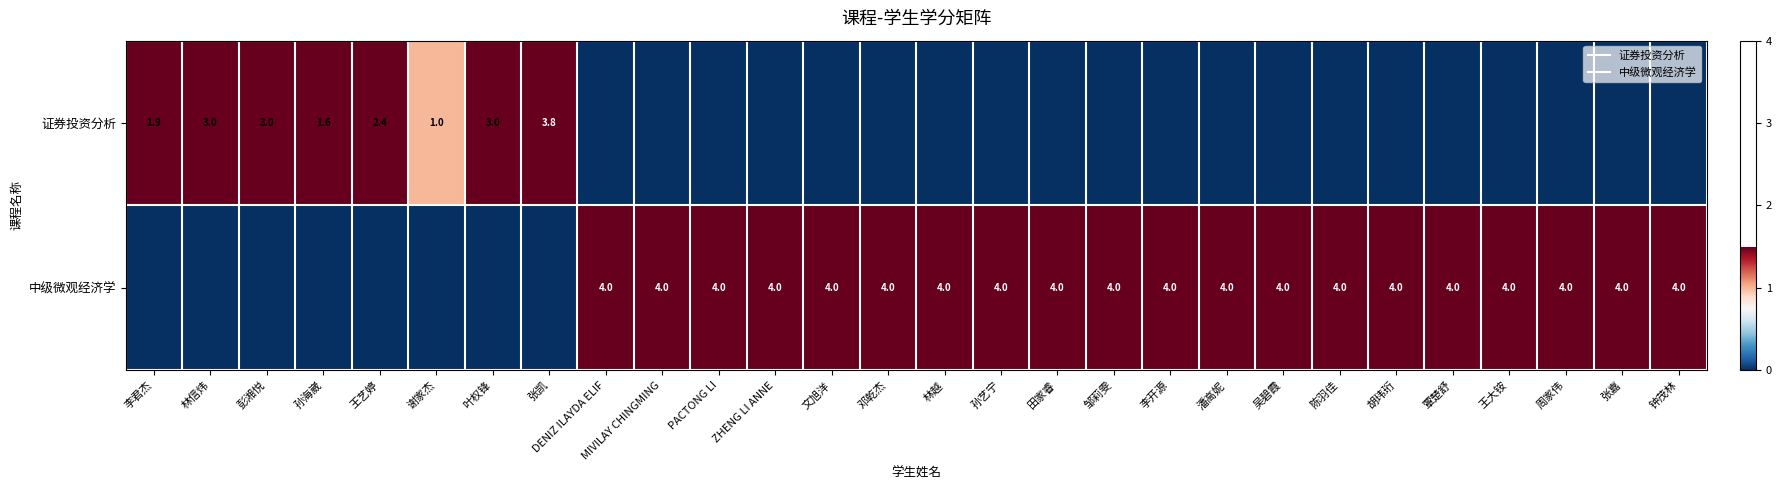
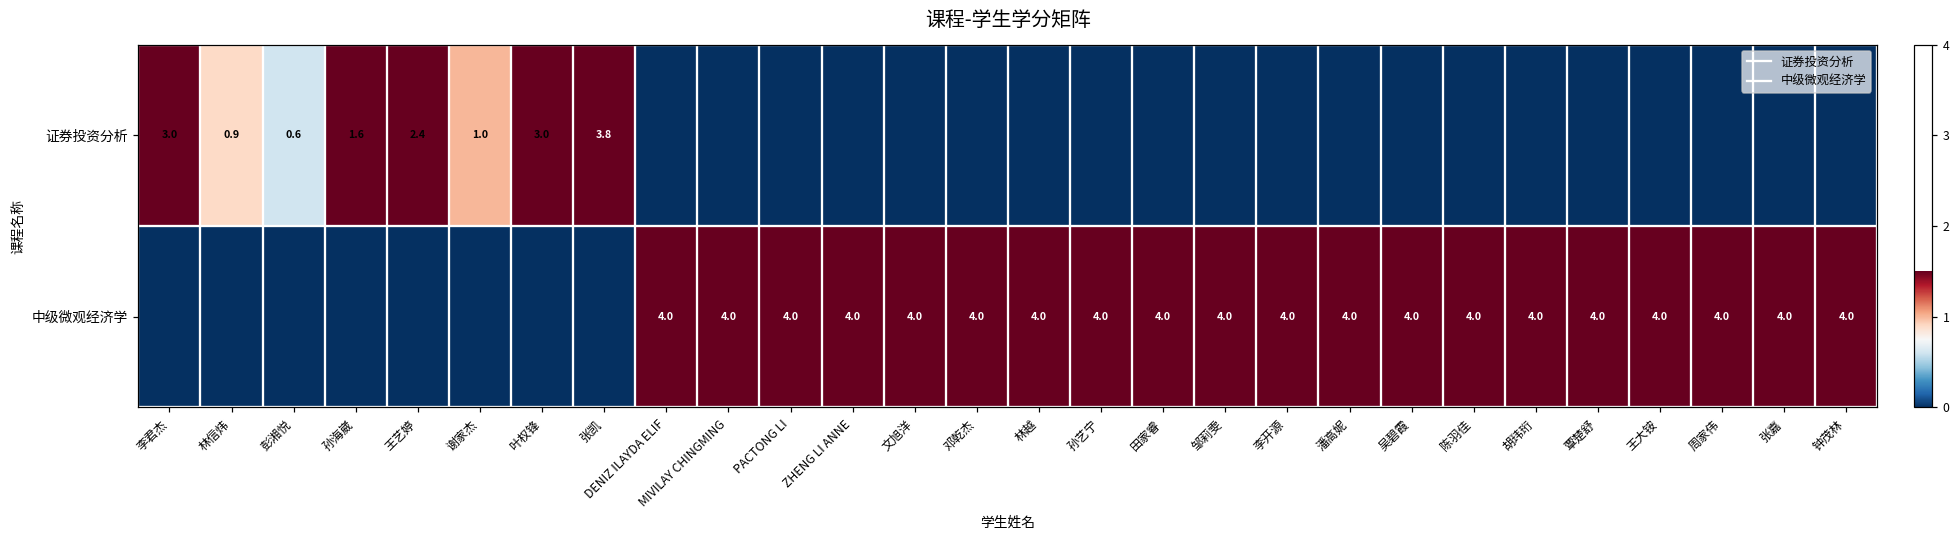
证券投资分析, 李君杰: 1.9 -> 3.0
证券投资分析, 林信炜: 3.0 -> 0.9
证券投资分析, 彭湘悦: 3.0 -> 0.6
